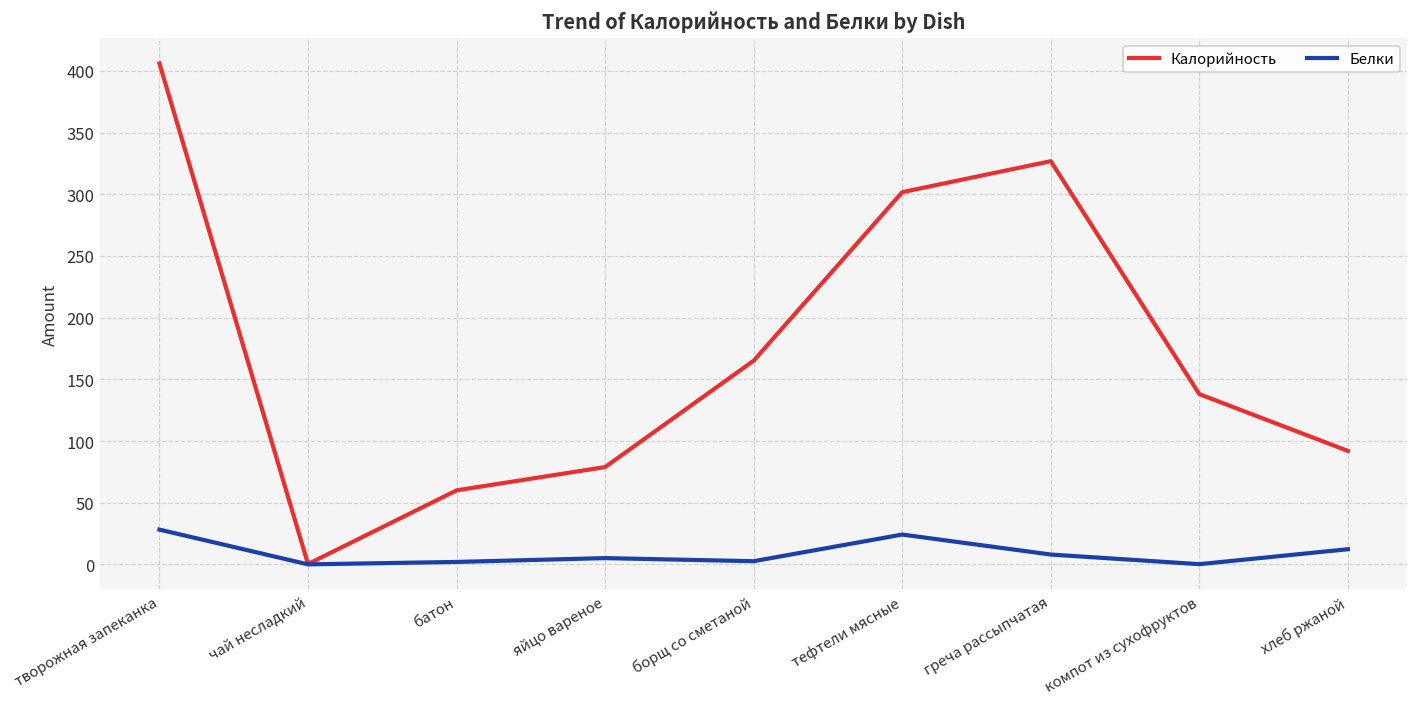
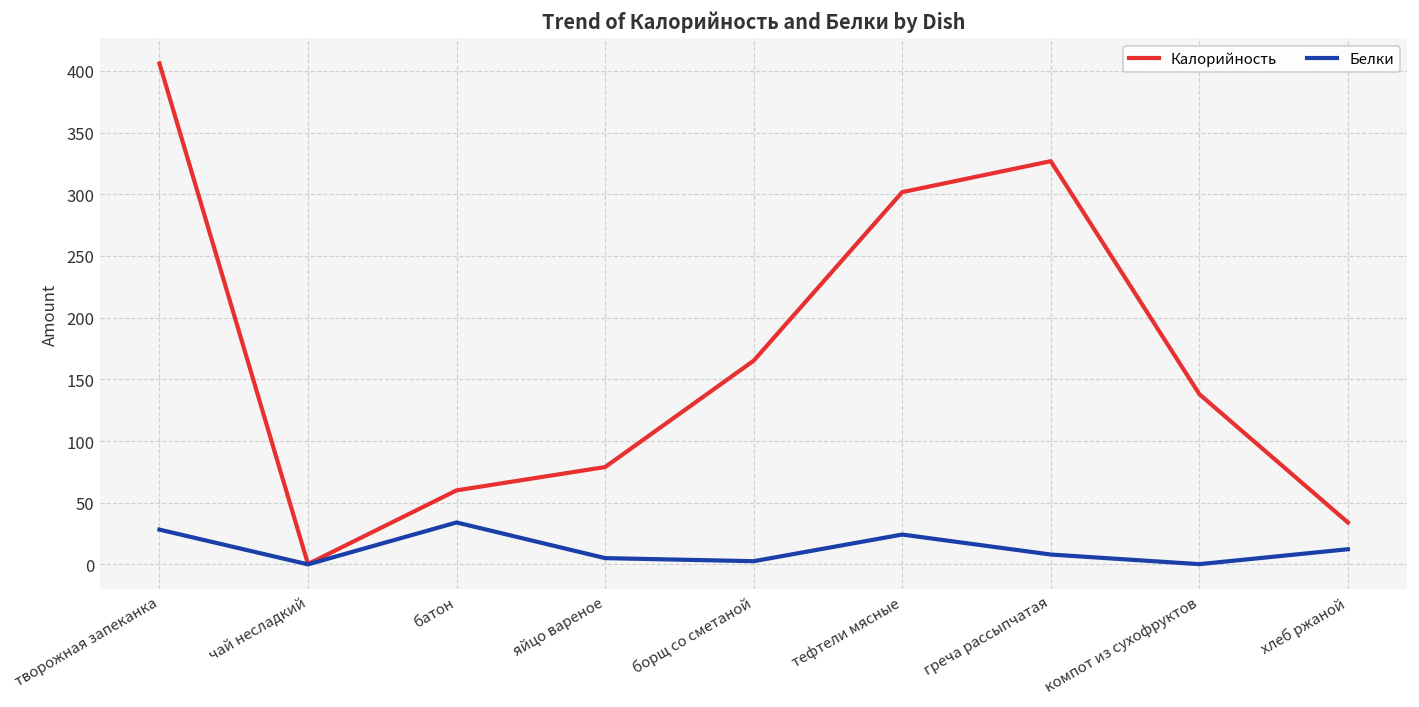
Белки, батон: 2 -> 34
Калорийность, хлеб ржаной: 92 -> 34
